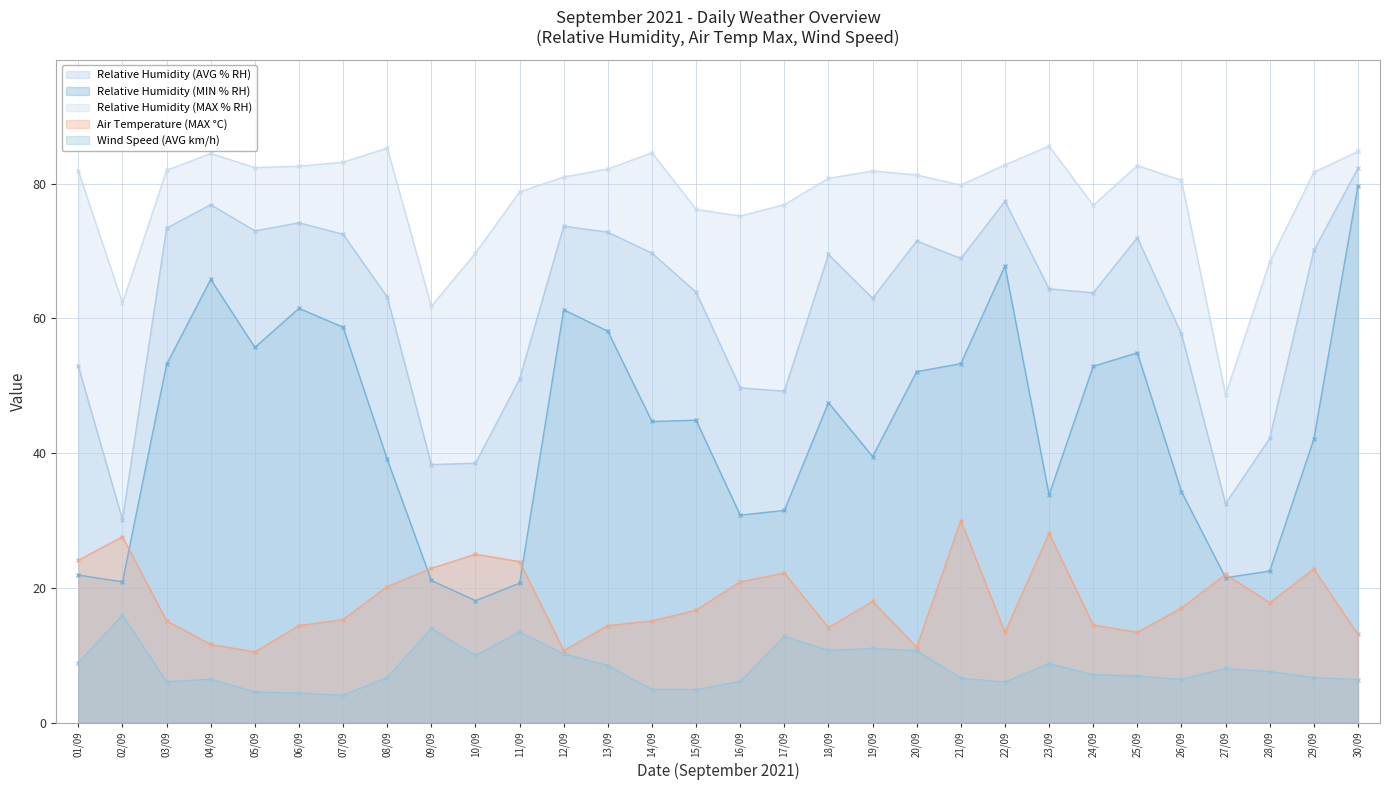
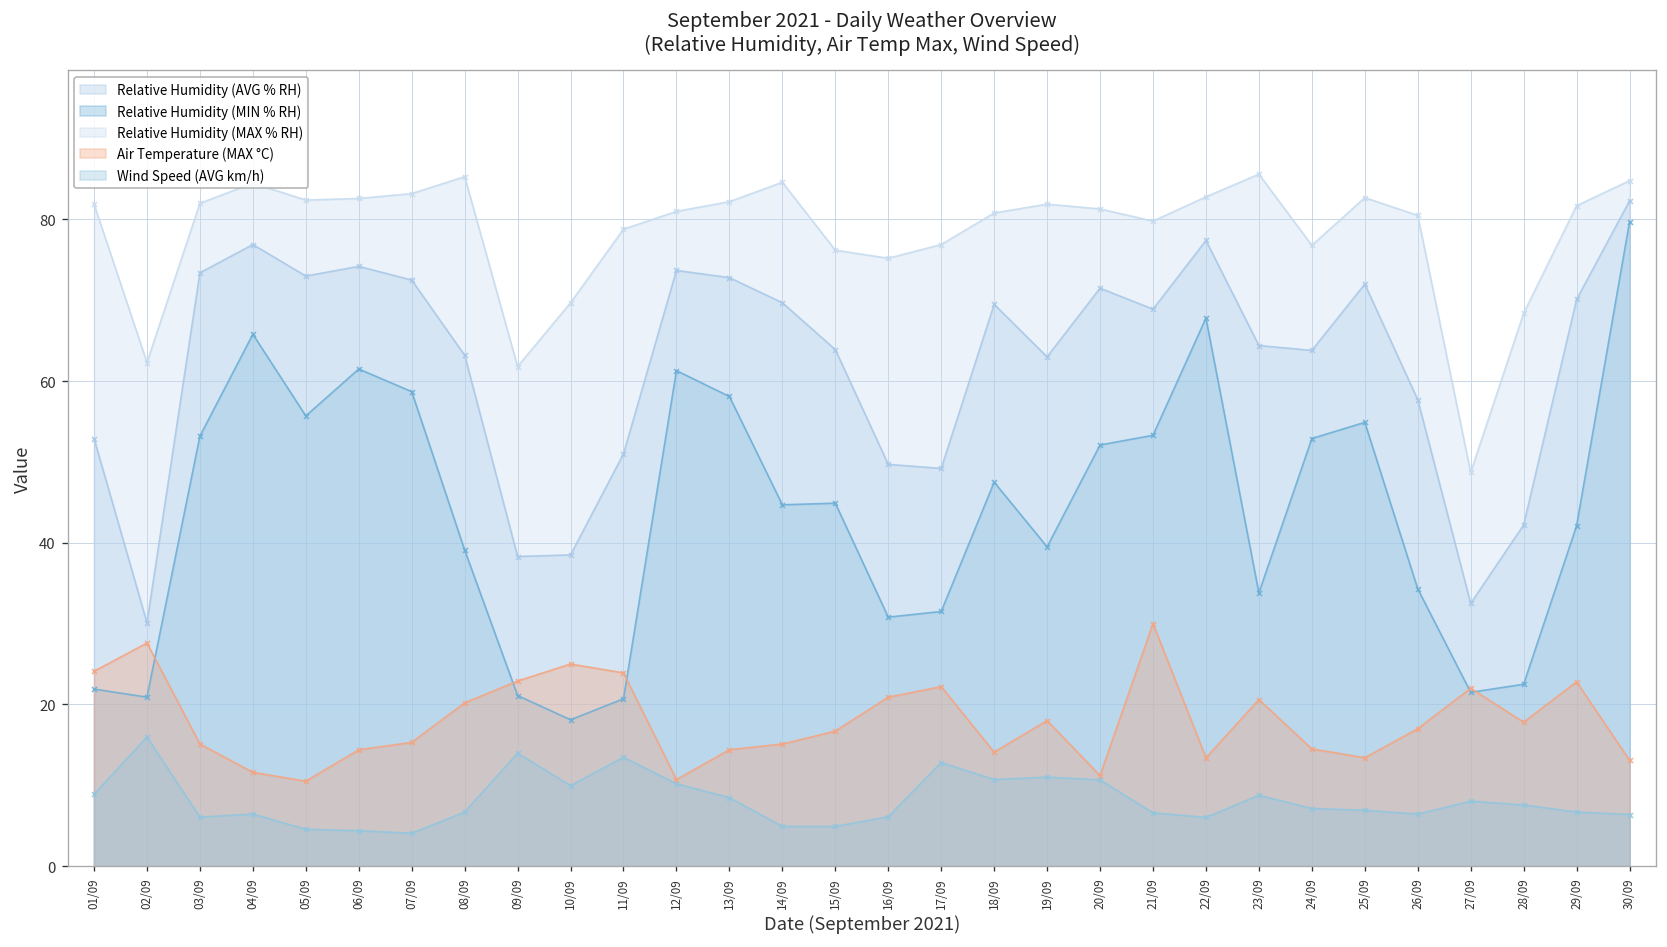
Air Temperature (MAX °C), 23/09: 28 -> 21
